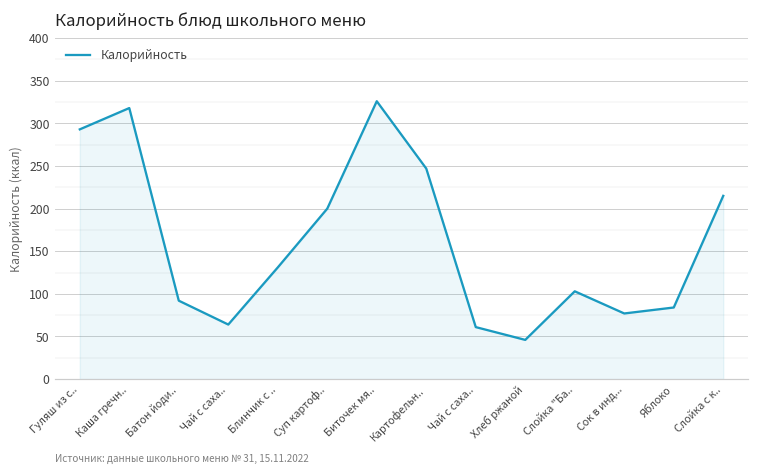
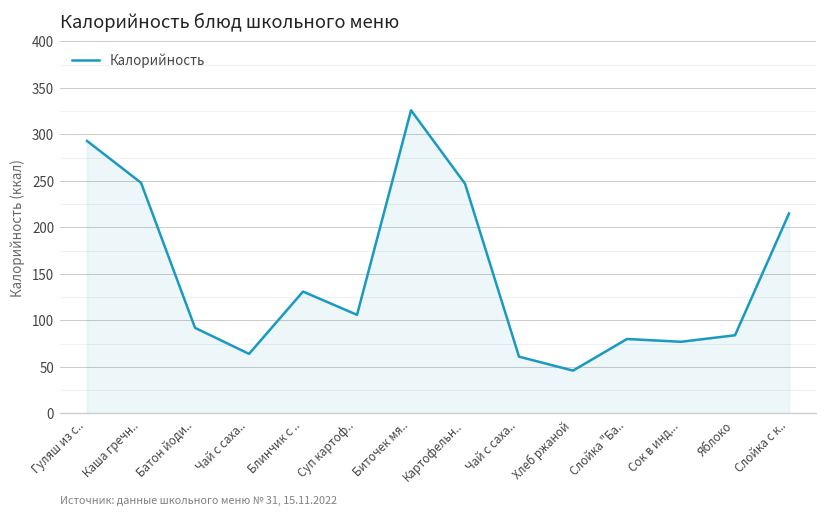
Каша гречн..: 320 -> 250
Суп картоф..: 200 -> 110
Слойка "Ба..: 100 -> 80
